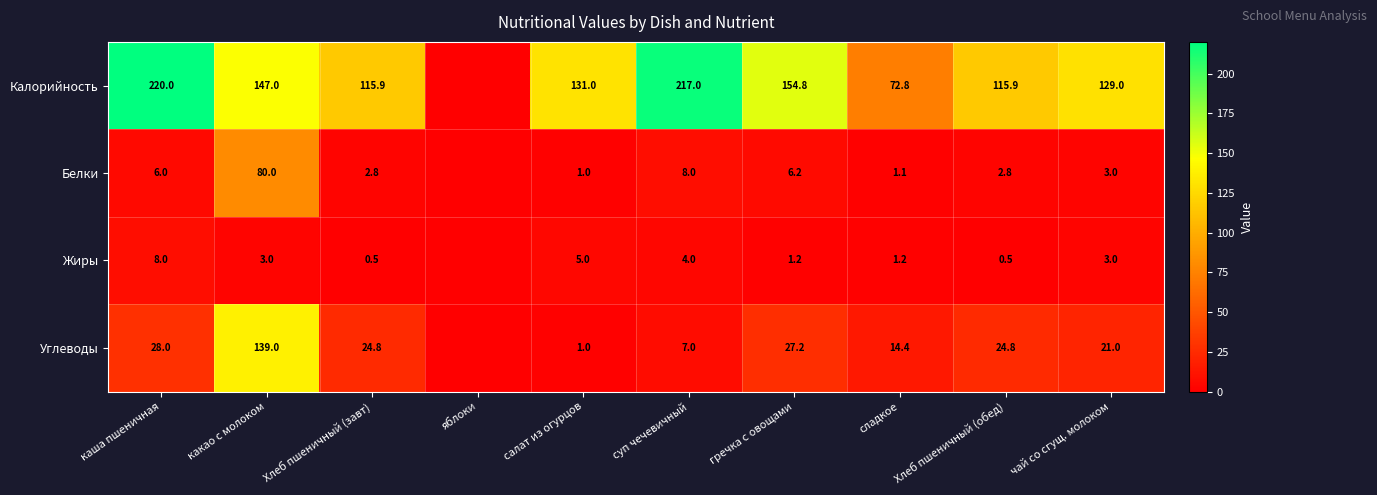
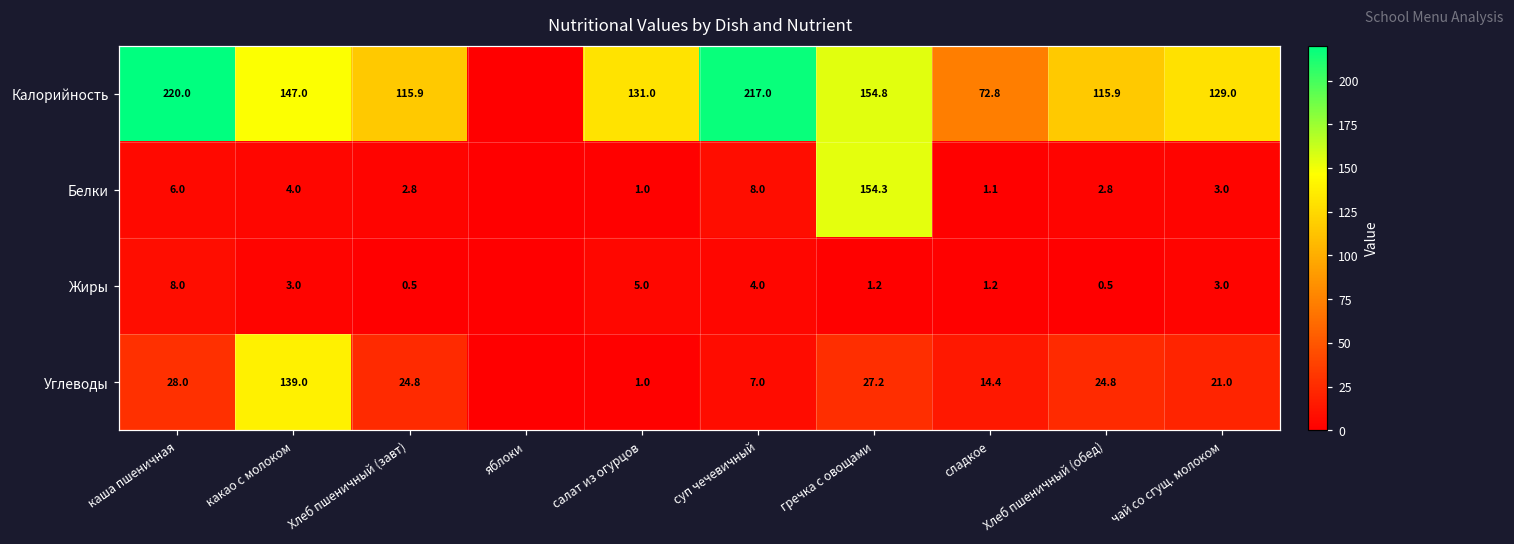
Белки, какао с молоком: 80.0 -> 4.0
Белки, гречка с овощами: 6.2 -> 154.3
